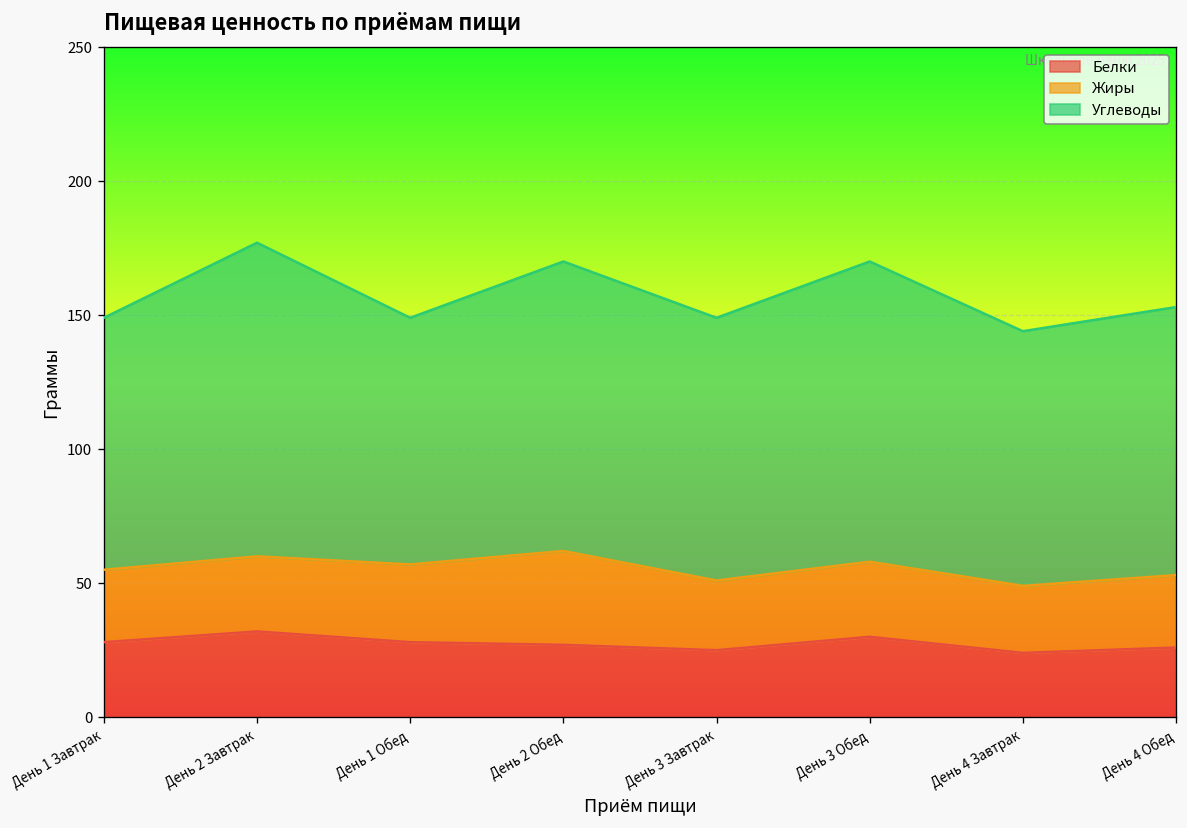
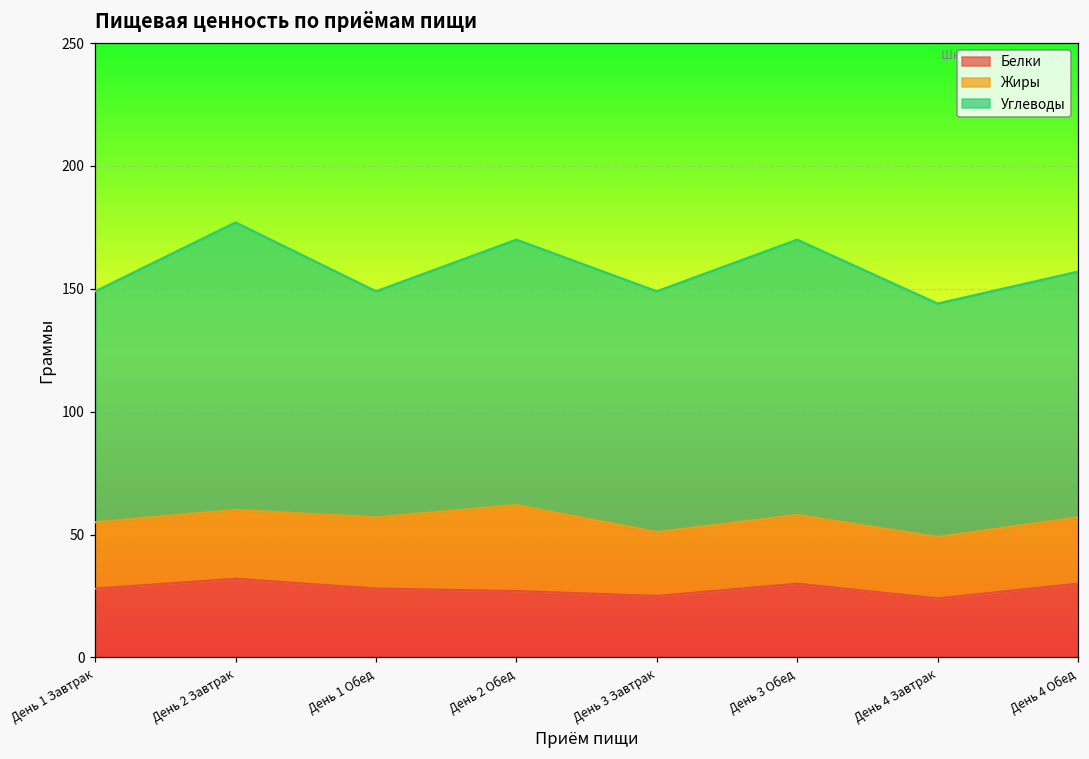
Белки, День 4 Обед: 26 -> 30
